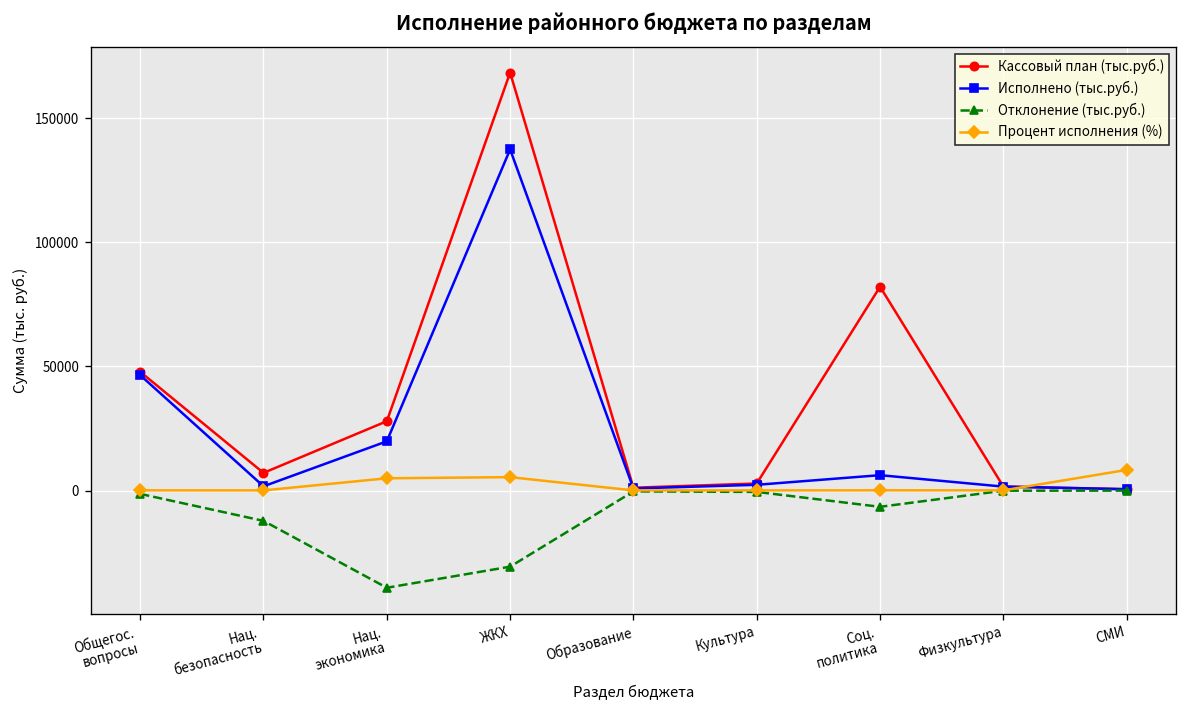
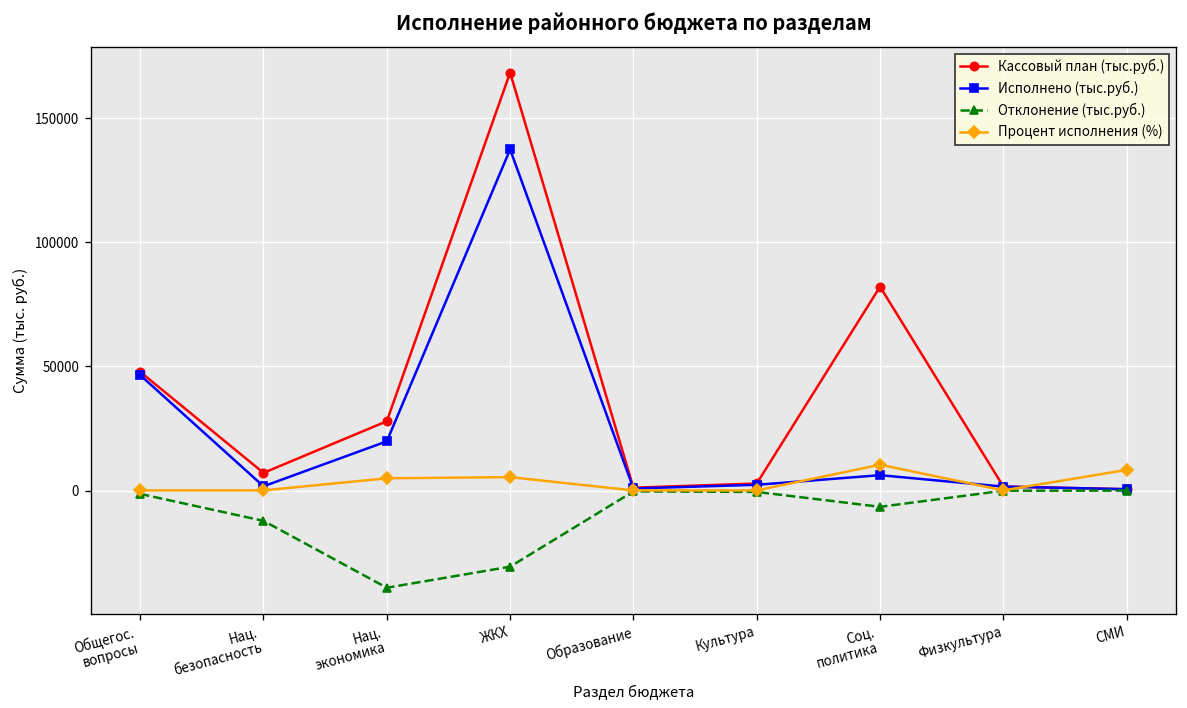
Процент исполнения (%), Соц. политика: 0 -> 10000
